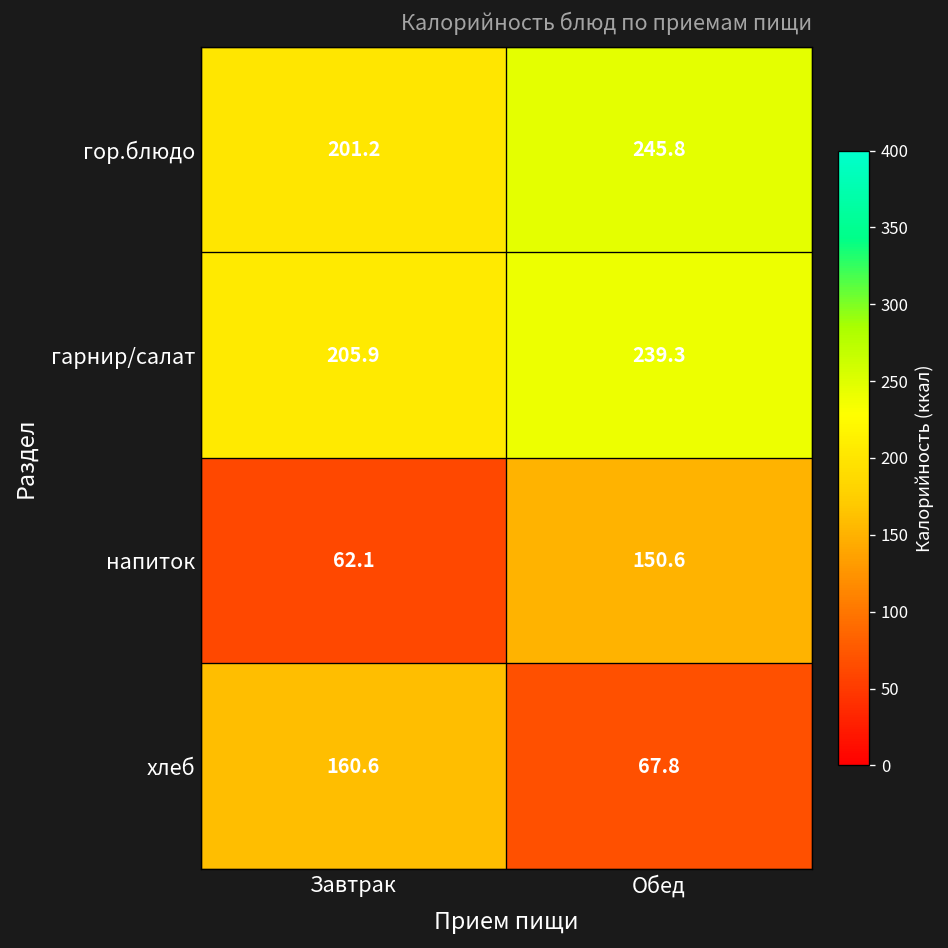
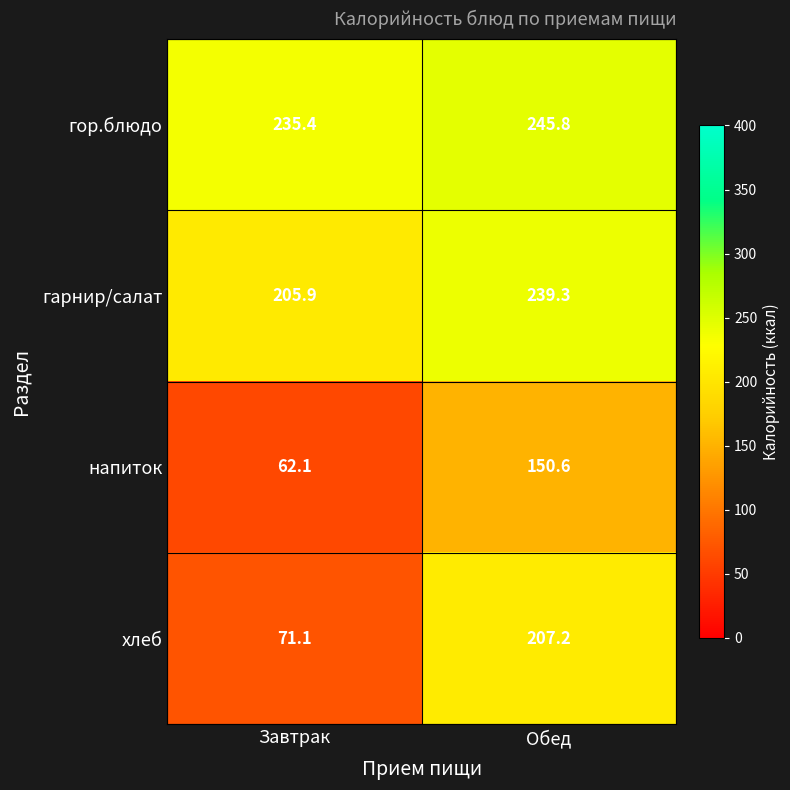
гор.блюдо, Завтрак: 201.2 -> 235.4
хлеб, Завтрак: 160.6 -> 71.1
хлеб, Обед: 67.8 -> 207.2
